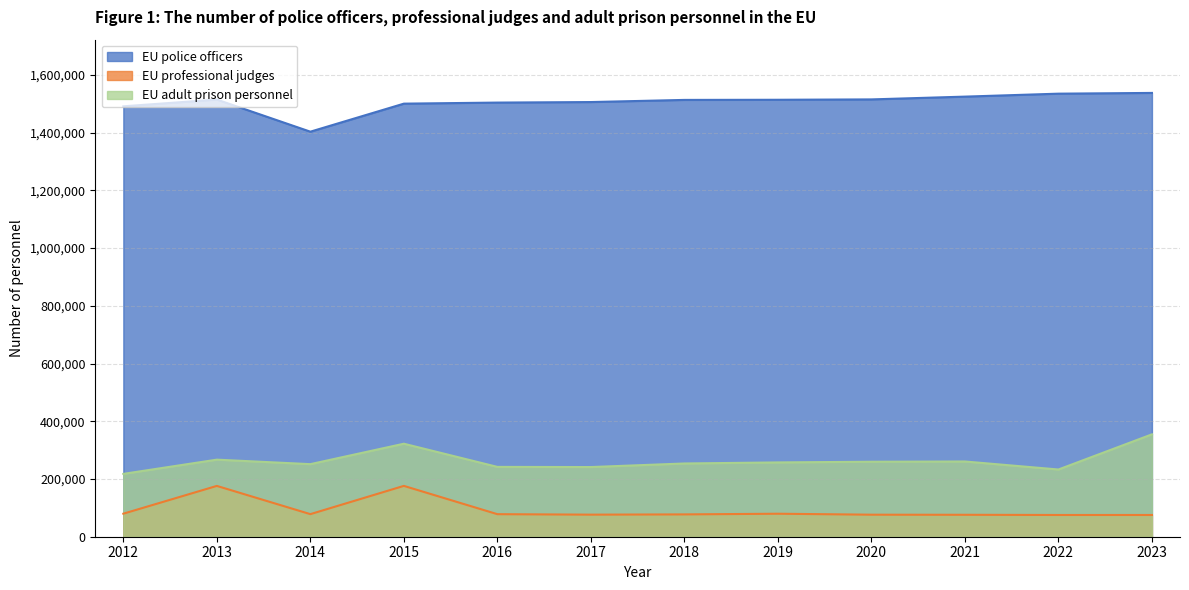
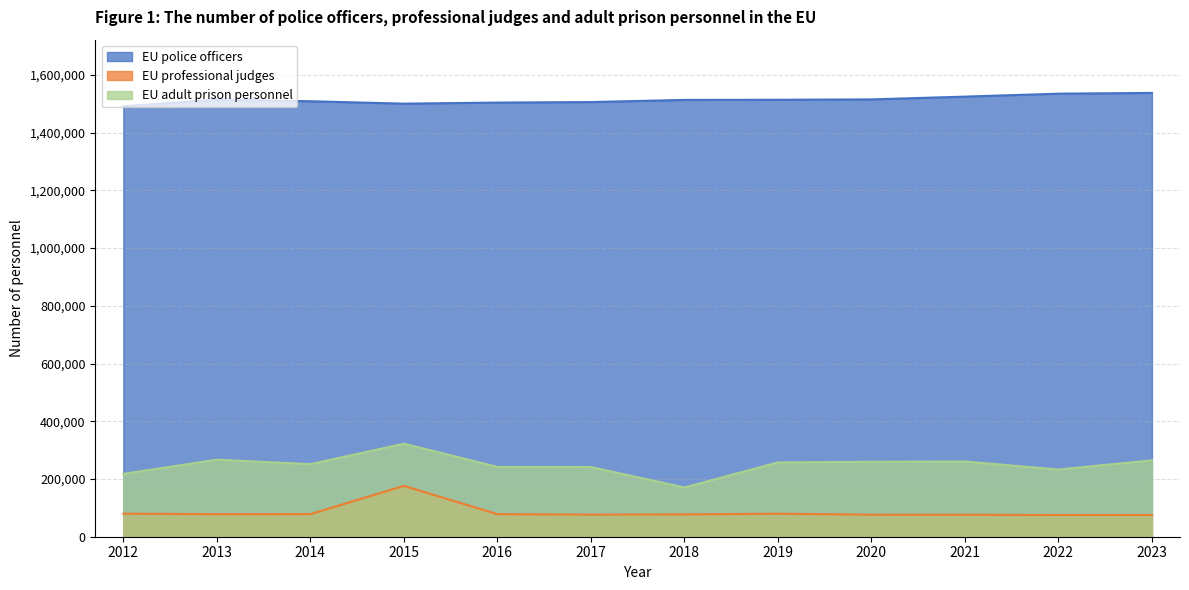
EU professional judges, 2013: 180,000 -> 80,000
EU police officers, 2014: 1,400,000 -> 1,510,000
EU adult prison personnel, 2018: 250,000 -> 170,000
EU adult prison personnel, 2023: 350,000 -> 260,000
